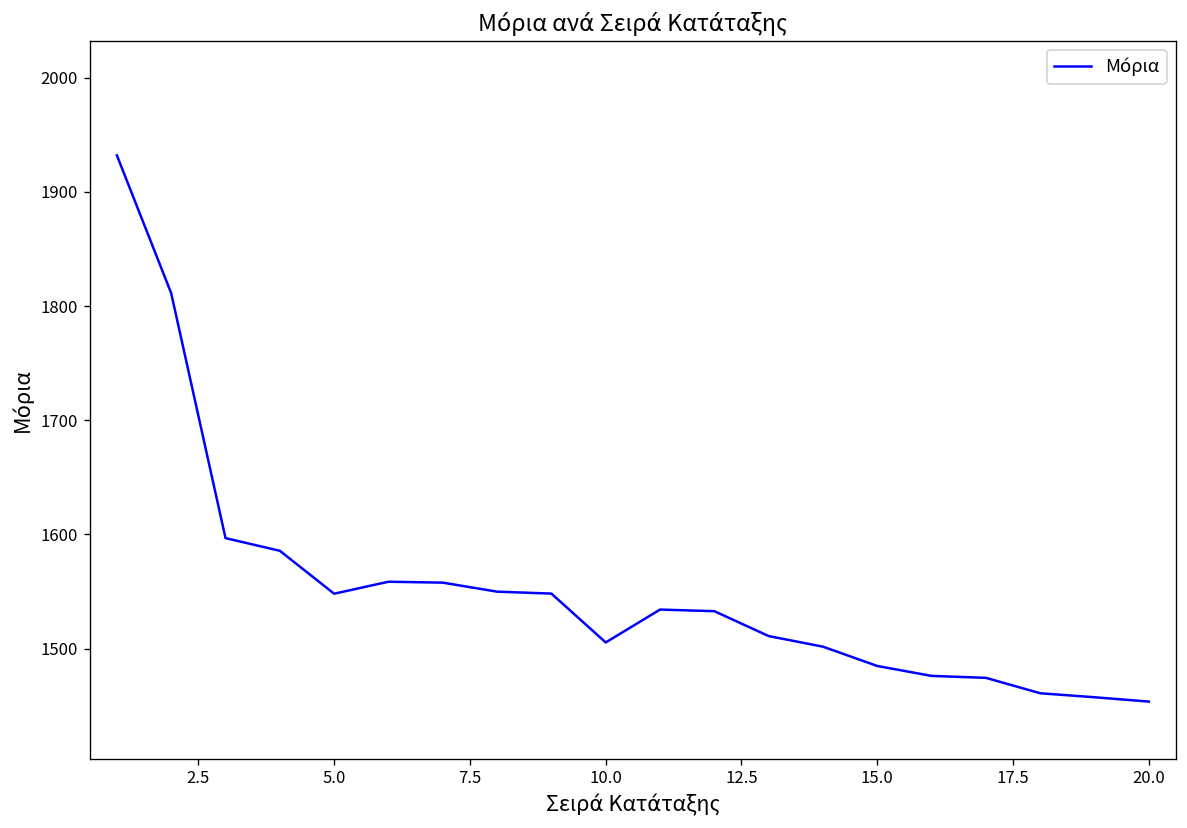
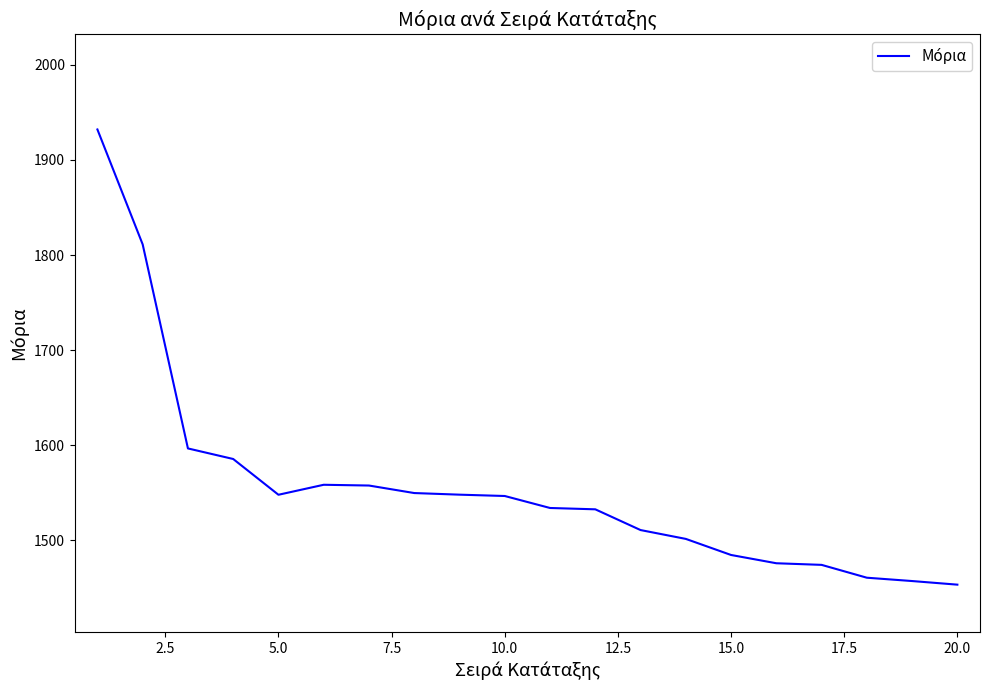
10.0: 1510 -> 1550
